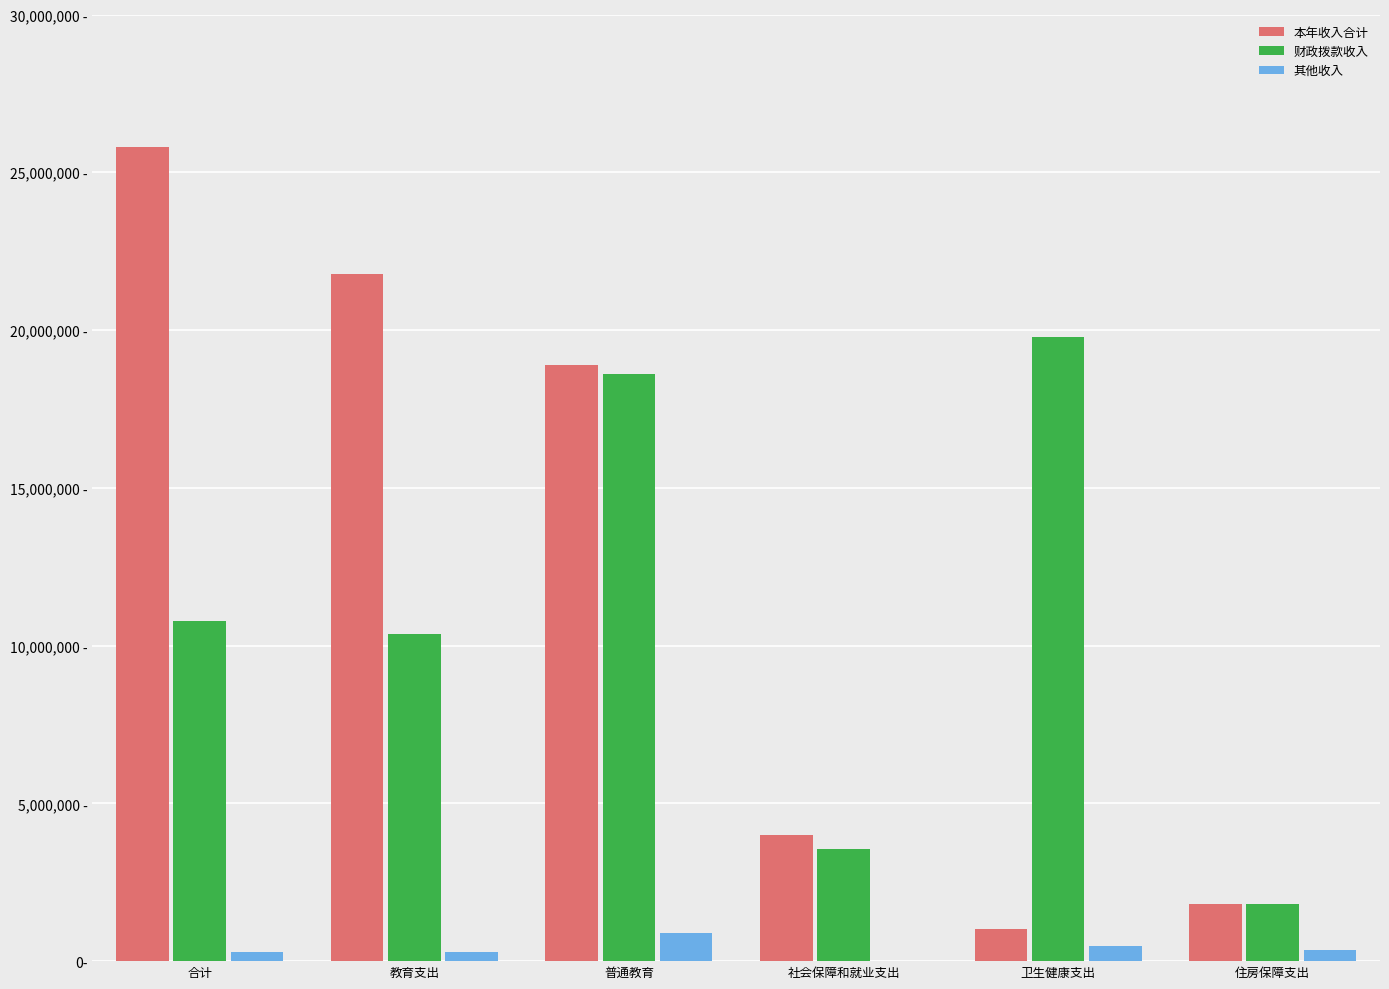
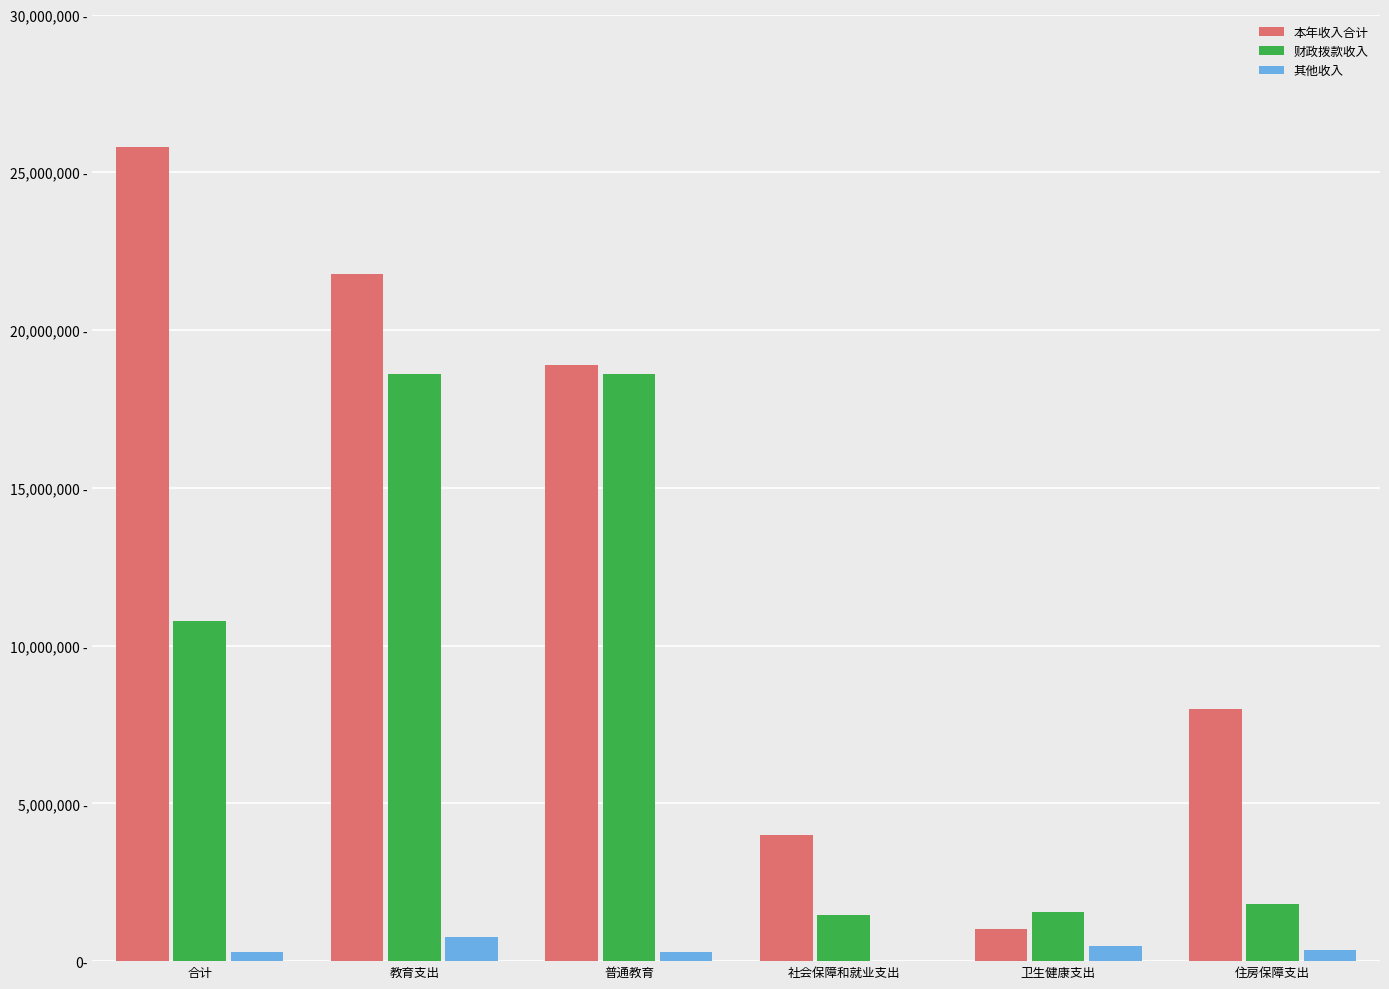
财政拨款收入, 教育支出: 10,400,000 - -> 18,600,000 -
其他收入, 教育支出: 300,000 - -> 800,000 -
其他收入, 普通教育: 900,000 - -> 300,000 -
财政拨款收入, 社会保障和就业支出: 3,500,000 - -> 1,500,000 -
财政拨款收入, 卫生健康支出: 19,800,000 - -> 1,500,000 -
本年收入合计, 住房保障支出: 1,800,000 - -> 8,000,000 -
